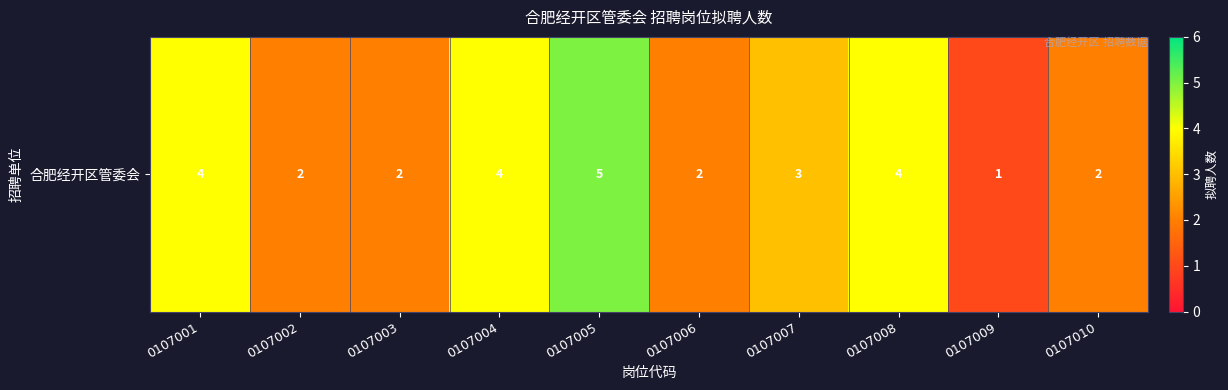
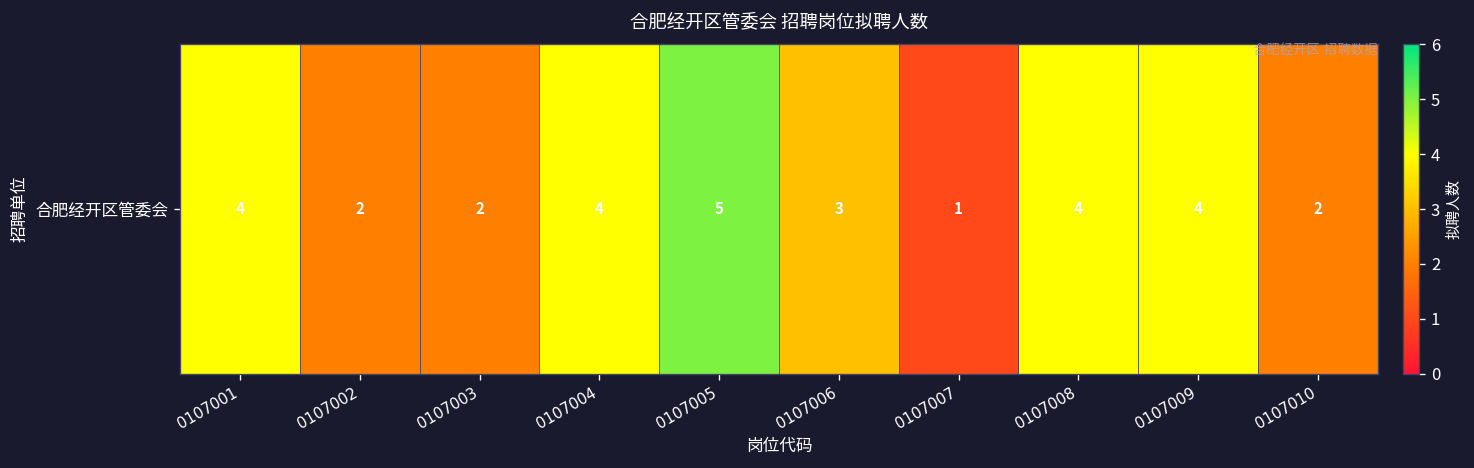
合肥经开区管委会, 0107006: 2 -> 3
合肥经开区管委会, 0107007: 3 -> 1
合肥经开区管委会, 0107009: 1 -> 4
